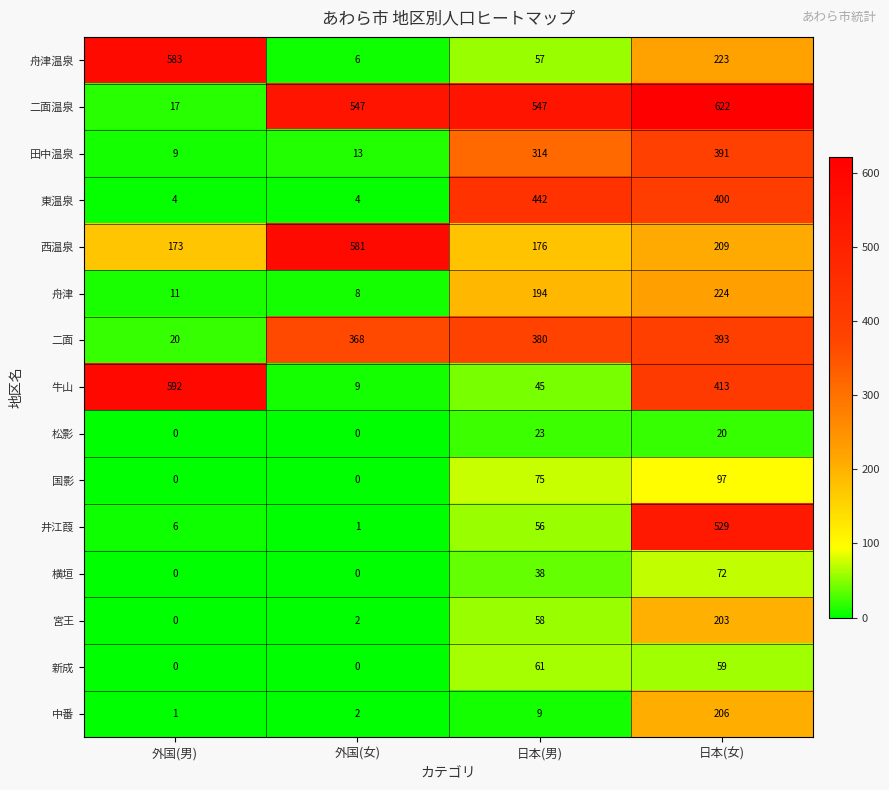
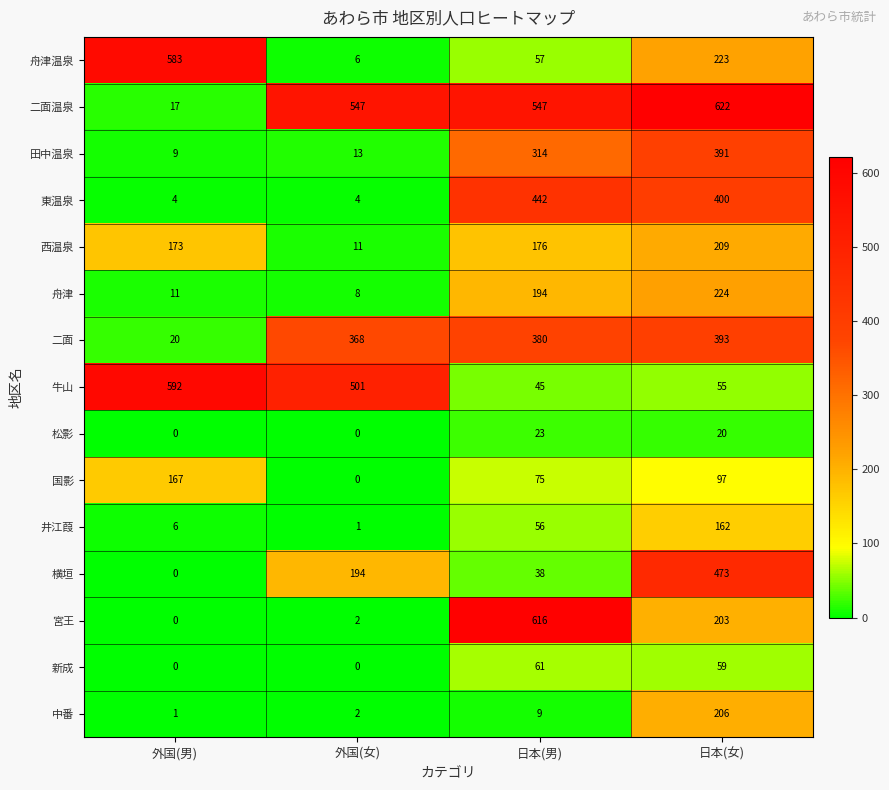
西温泉, 外国(女): 581 -> 11
牛山, 外国(女): 9 -> 501
牛山, 日本(女): 413 -> 55
国影, 外国(男): 0 -> 167
井江葭, 日本(女): 529 -> 162
横垣, 外国(女): 0 -> 194
横垣, 日本(女): 72 -> 473
宮王, 日本(男): 58 -> 616
